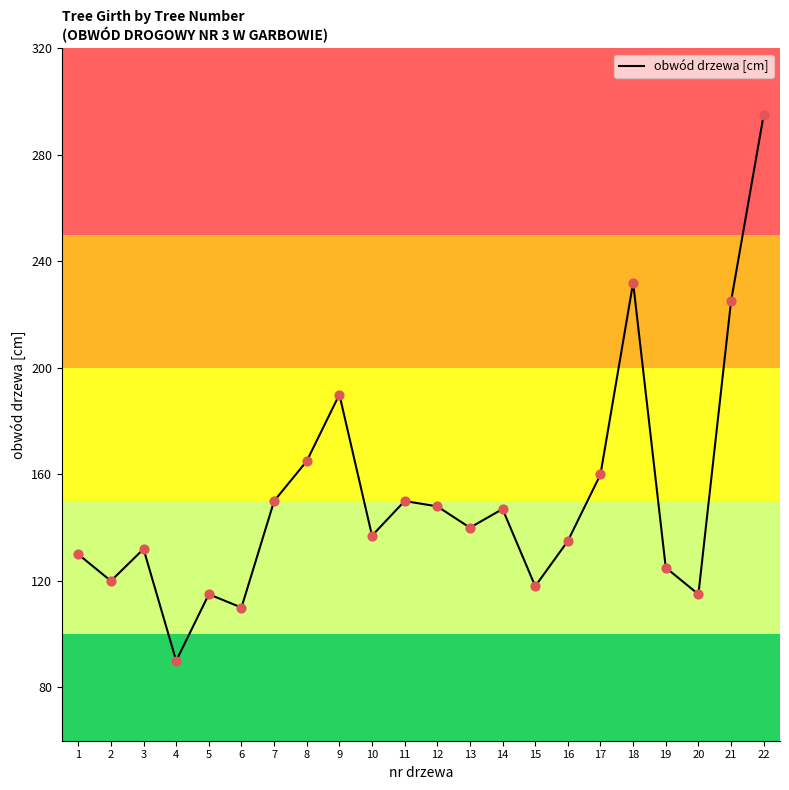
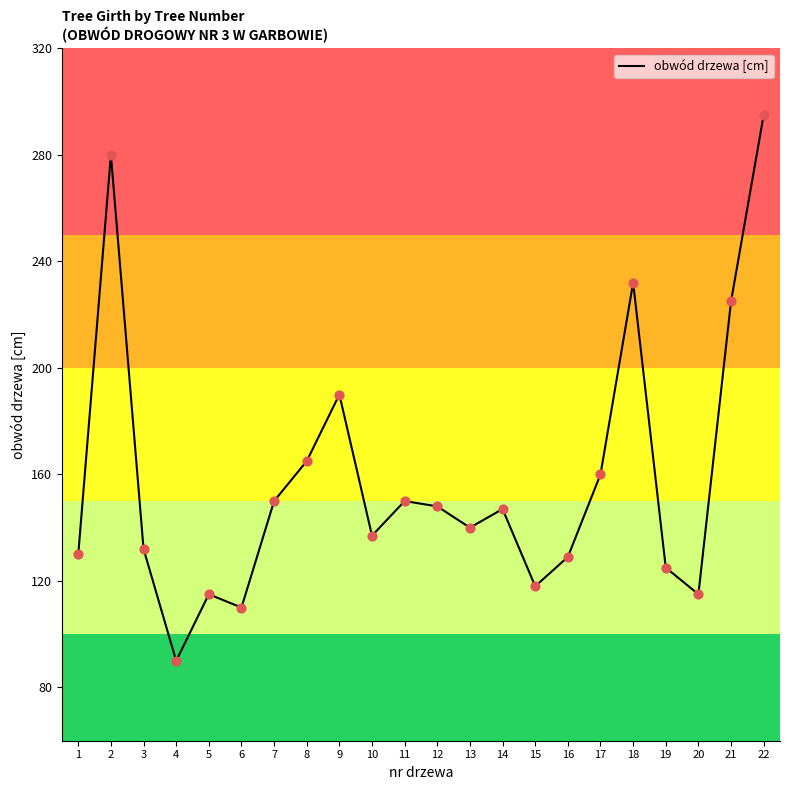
2: 120 -> 280
16: 135 -> 129
